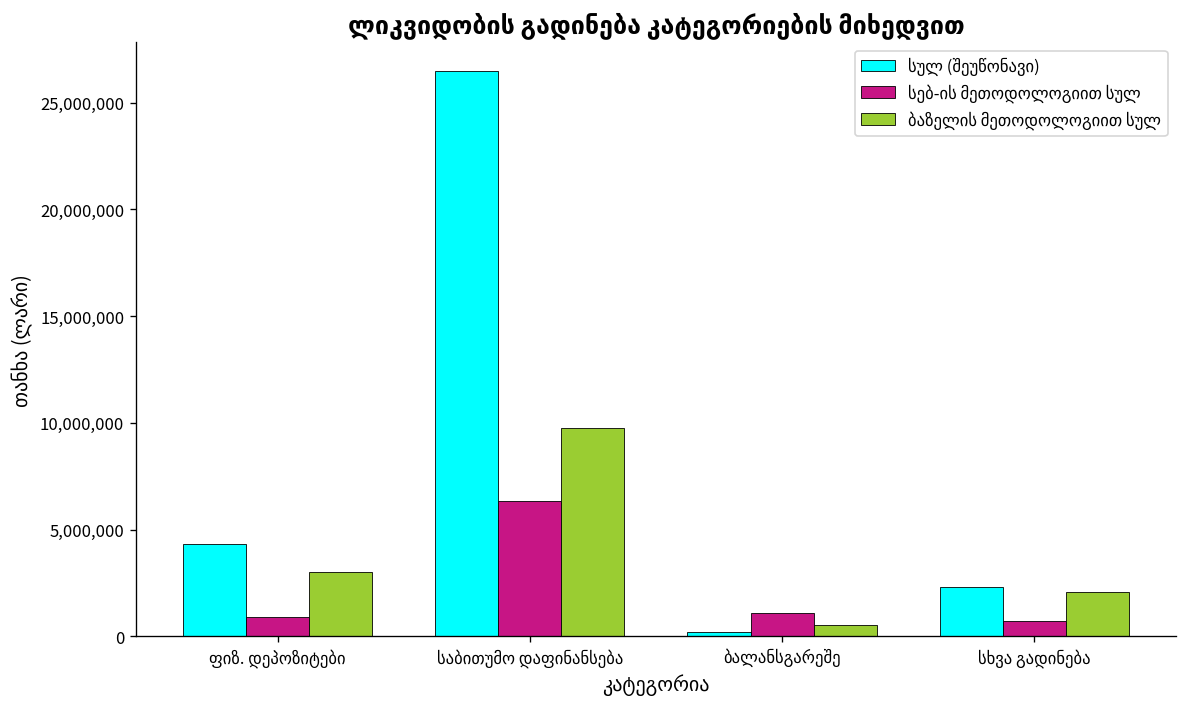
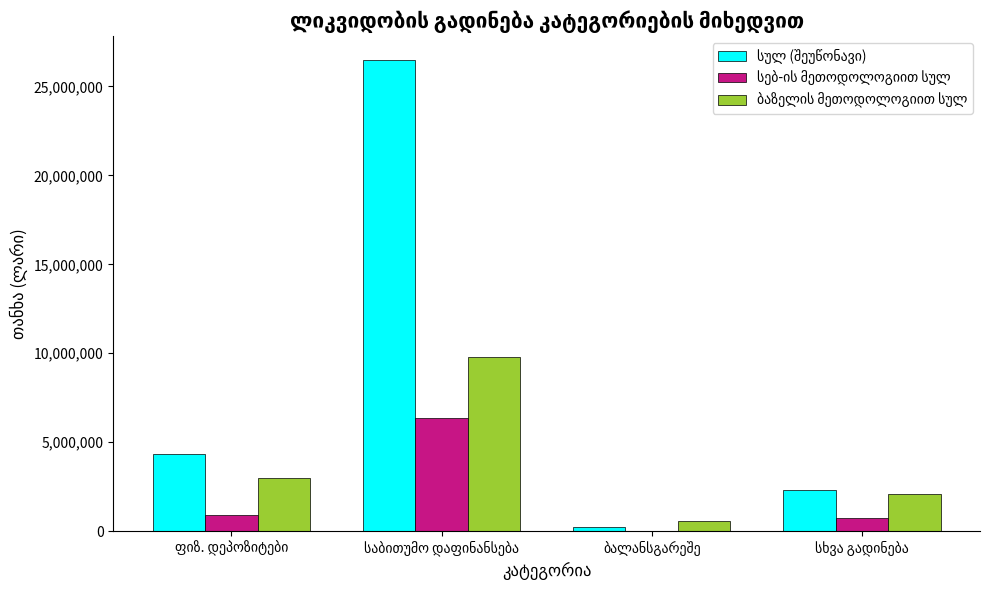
სებ-ის მეთოდოლოგიით სულ, ბალანსგარეშე: 1,100,000 -> 0
